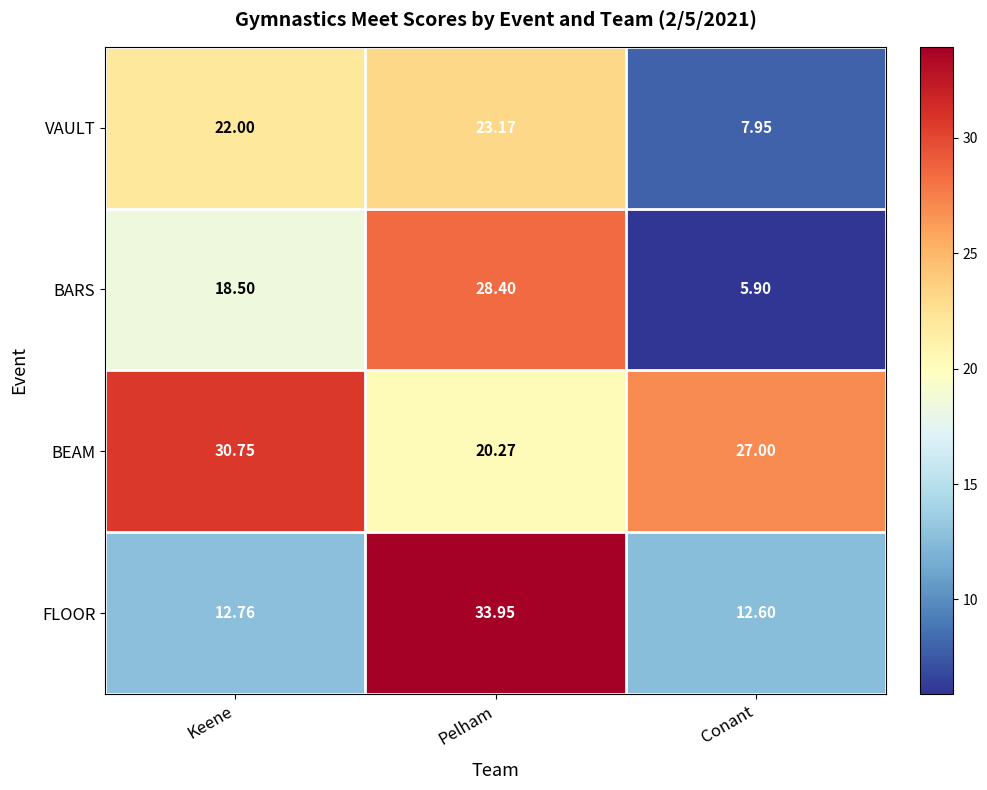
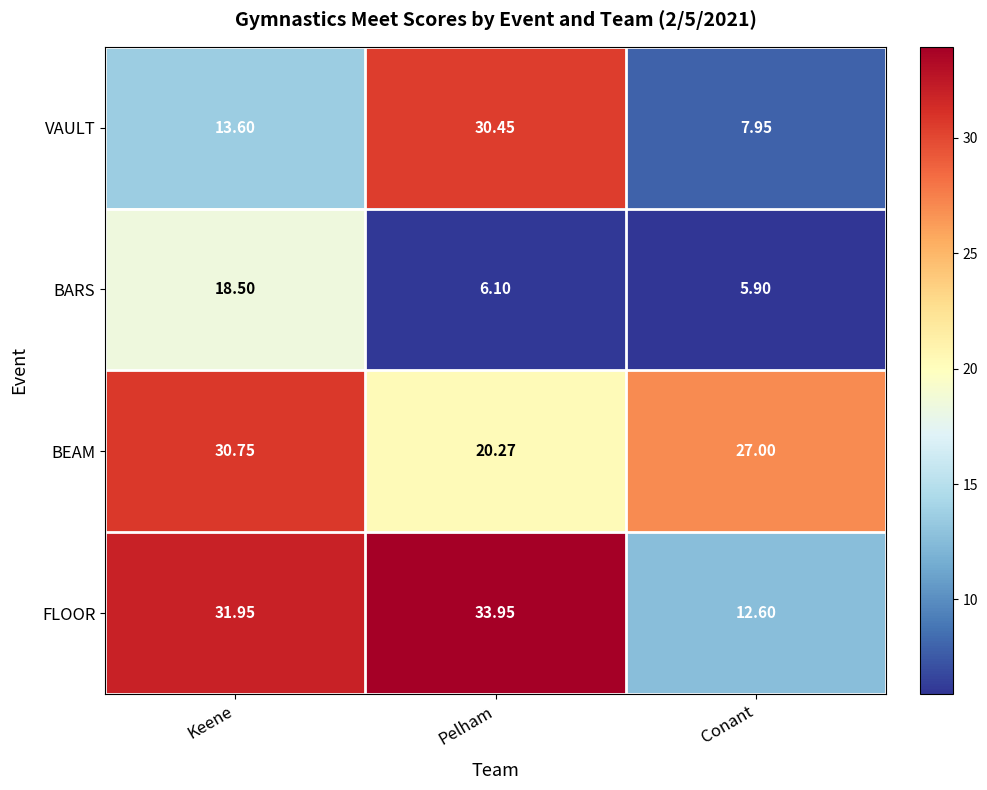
VAULT, Keene: 22.00 -> 13.60
VAULT, Pelham: 23.17 -> 30.45
BARS, Pelham: 28.40 -> 6.10
FLOOR, Keene: 12.76 -> 31.95
